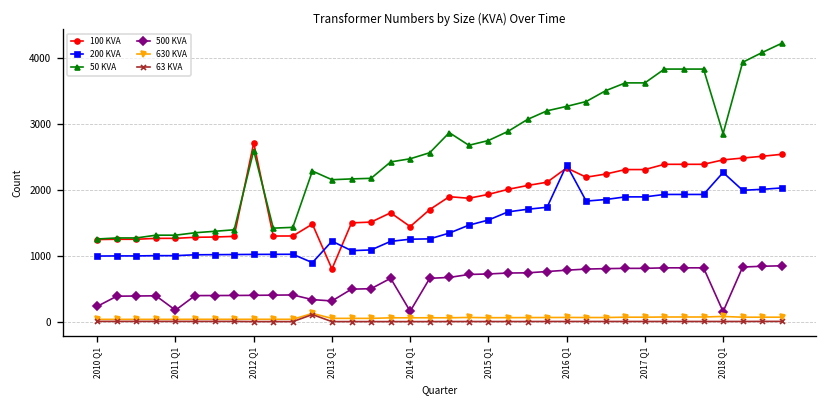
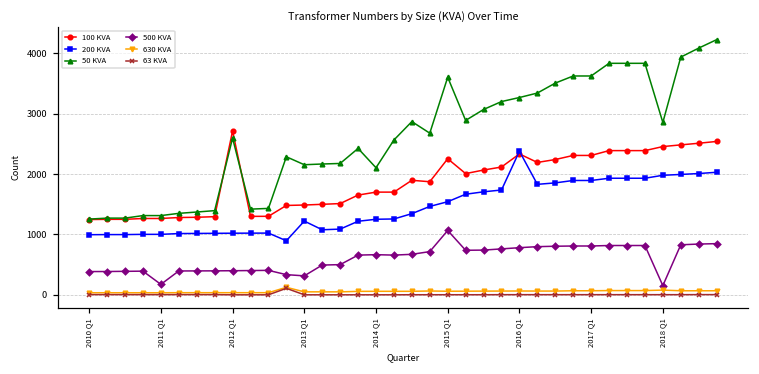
500 KVA, 2010 Q1: 200 -> 400
100 KVA, 2013 Q1: 800 -> 1500
100 KVA, 2014 Q1: 1400 -> 1700
50 KVA, 2014 Q1: 2500 -> 2100
500 KVA, 2014 Q1: 200 -> 700
100 KVA, 2015 Q1: 1900 -> 2300
50 KVA, 2015 Q1: 2800 -> 3600
500 KVA, 2015 Q1: 700 -> 1100
200 KVA, 2018 Q1: 2300 -> 2000
